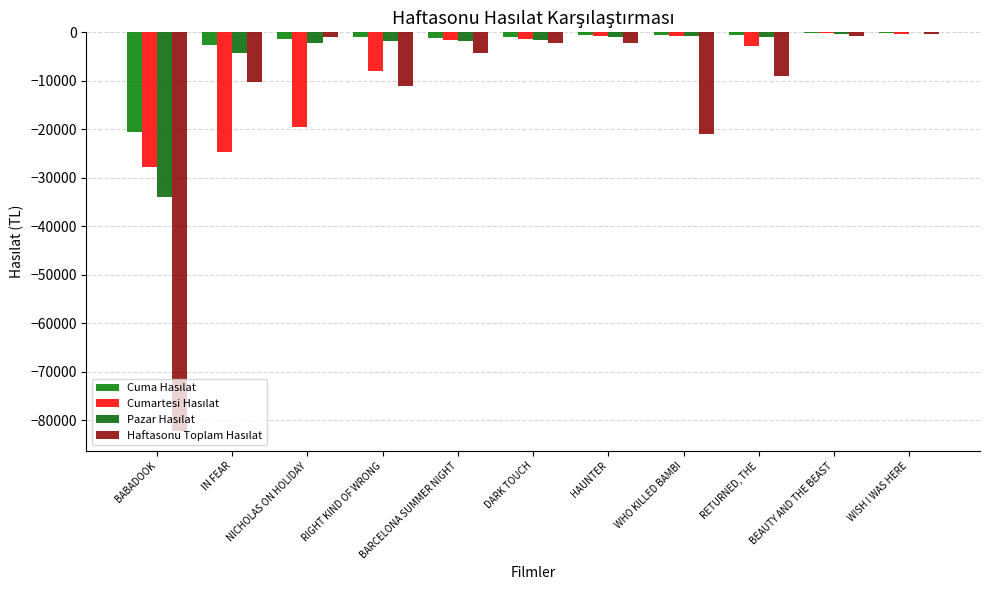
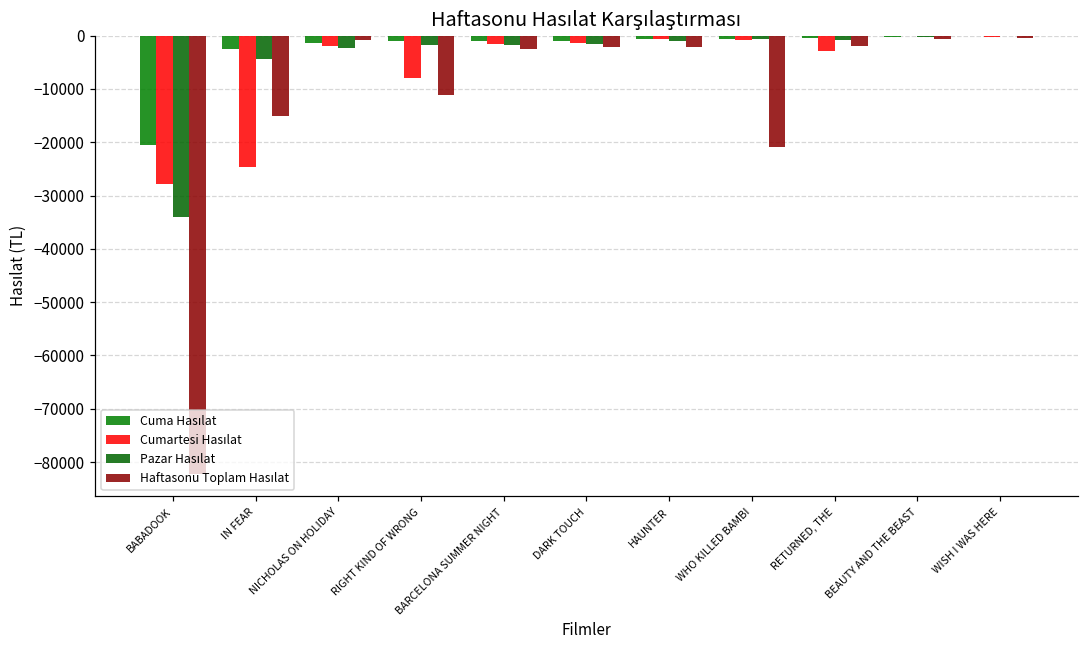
Haftasonu Toplam Hasılat, IN FEAR: -10000 -> -15000
Cumartesi Hasılat, NICHOLAS ON HOLIDAY: -19000 -> -2000
Haftasonu Toplam Hasılat, BARCELONA SUMMER NIGHT: -4000 -> -3000
Haftasonu Toplam Hasılat, RETURNED, THE: -9000 -> -2000
